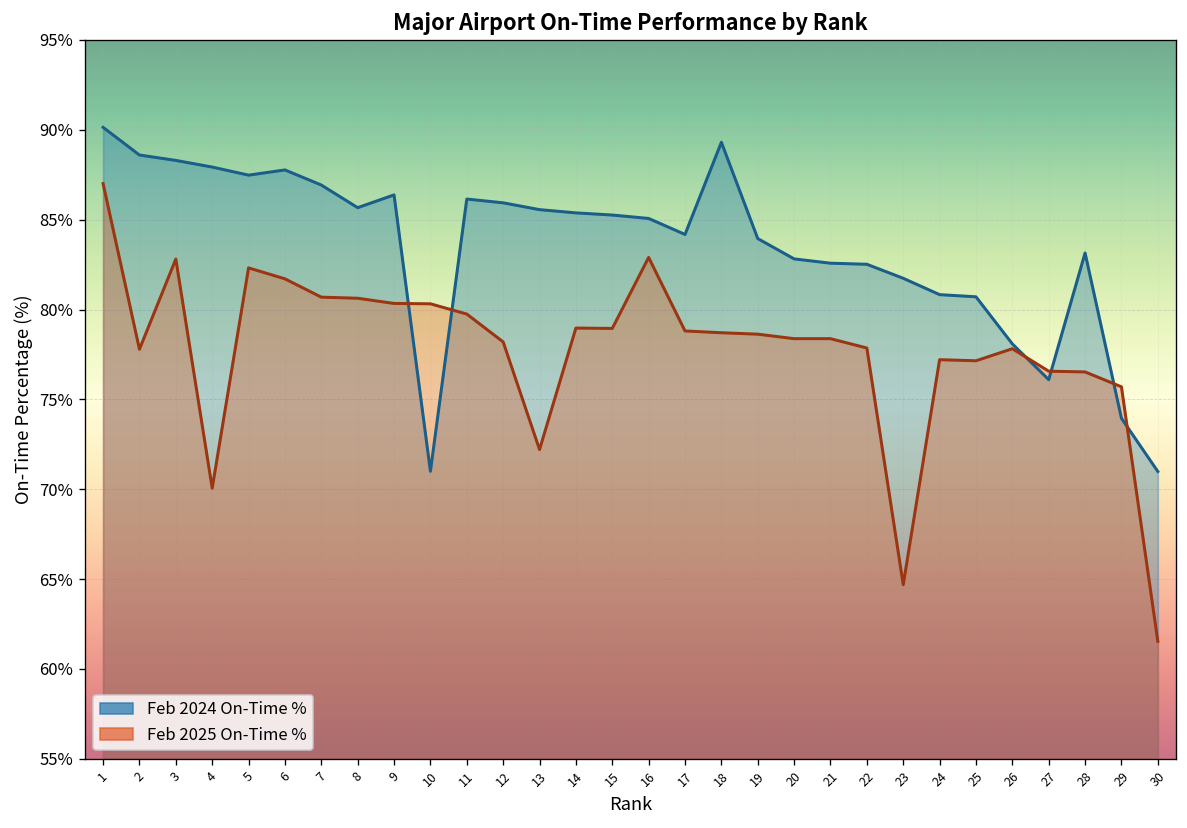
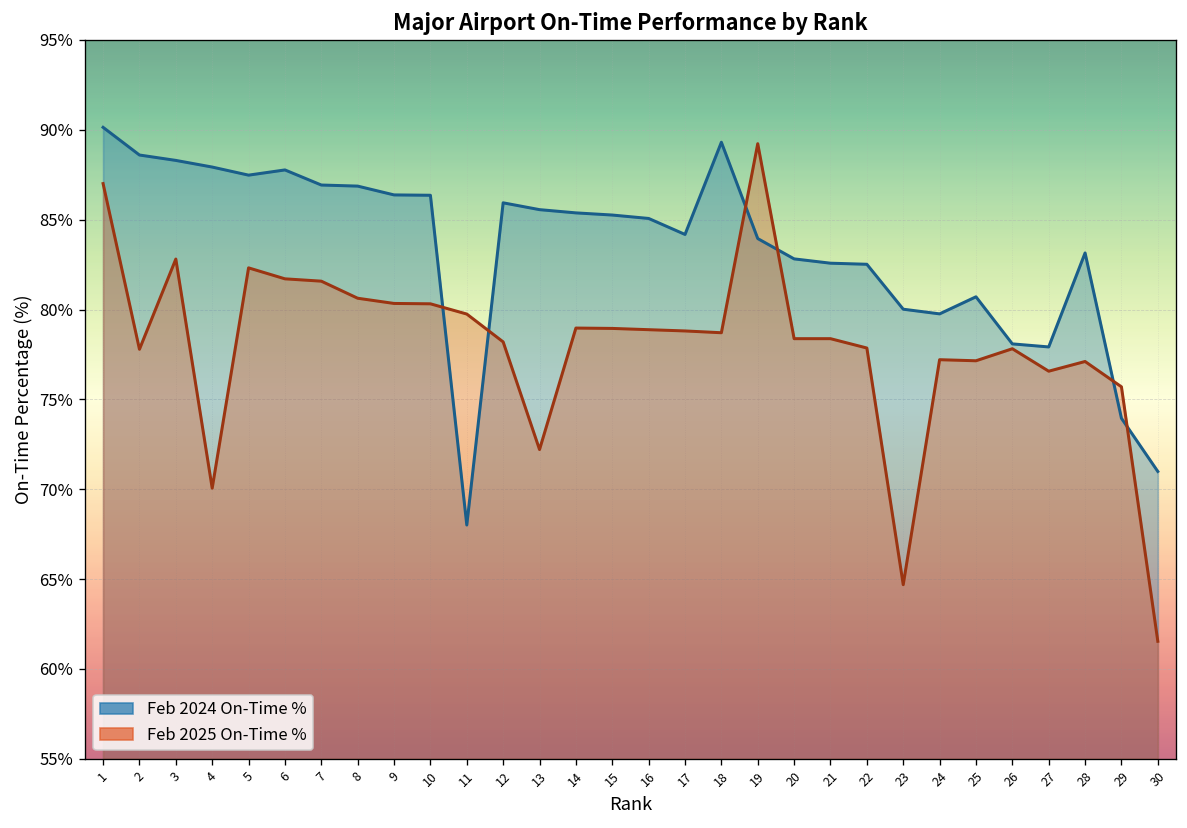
Feb 2025 On-Time %, 7: 80.7% -> 81.6%
Feb 2024 On-Time %, 8: 85.7% -> 86.9%
Feb 2024 On-Time %, 10: 71.0% -> 86.4%
Feb 2024 On-Time %, 11: 86.2% -> 68.0%
Feb 2025 On-Time %, 16: 82.9% -> 78.9%
Feb 2025 On-Time %, 19: 78.6% -> 89.2%
Feb 2024 On-Time %, 23: 81.7% -> 80.0%
Feb 2024 On-Time %, 24: 80.8% -> 79.8%
Feb 2024 On-Time %, 27: 76.1% -> 77.9%
Feb 2025 On-Time %, 28: 76.5% -> 77.1%
